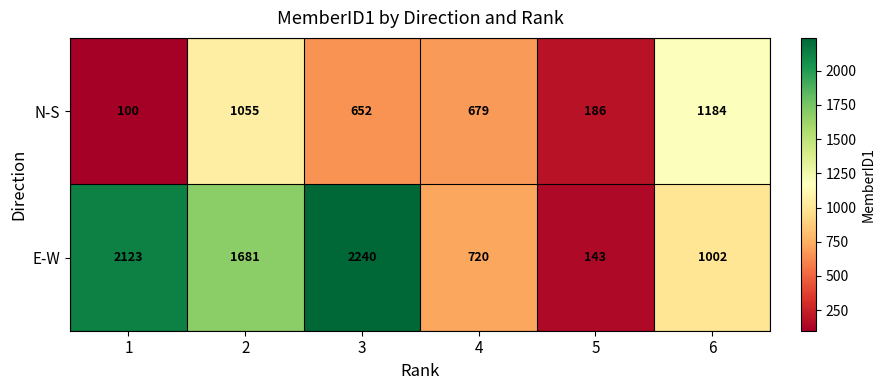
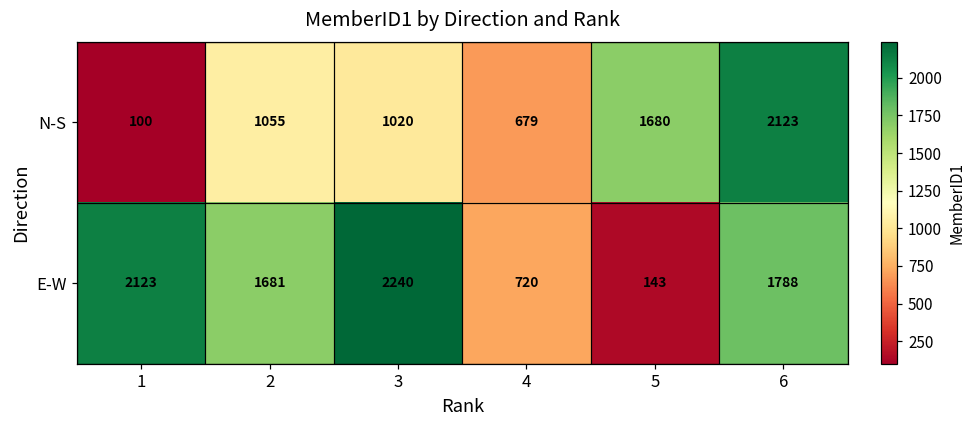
N-S, 3: 652 -> 1020
N-S, 5: 186 -> 1680
N-S, 6: 1184 -> 2123
E-W, 6: 1002 -> 1788
